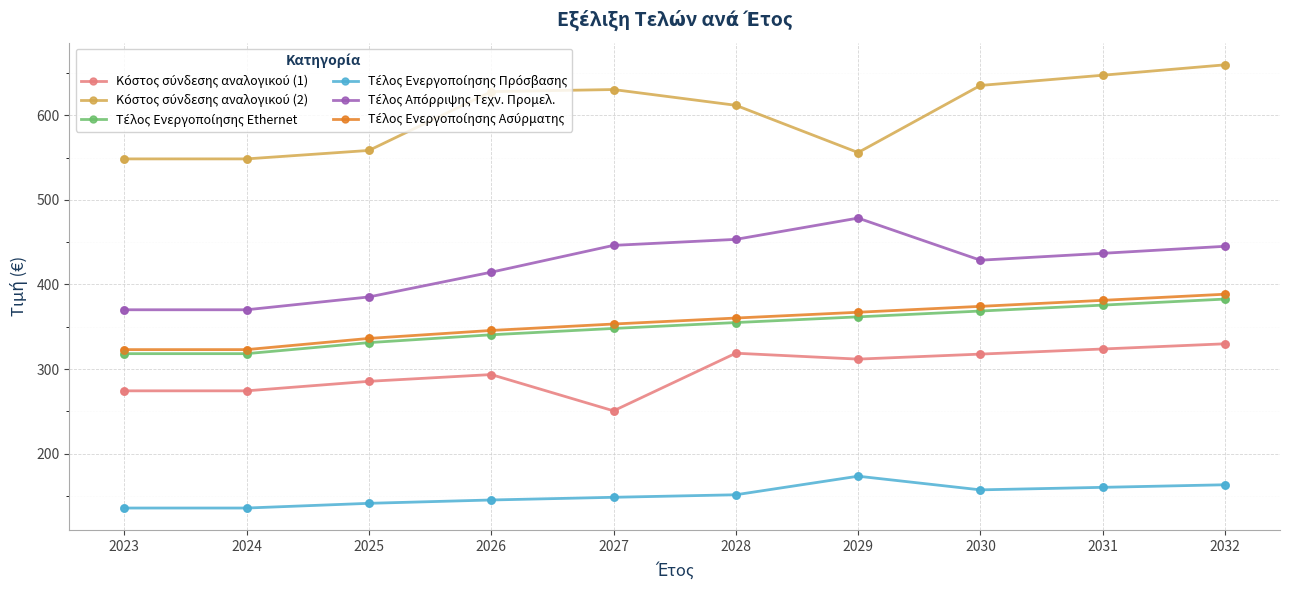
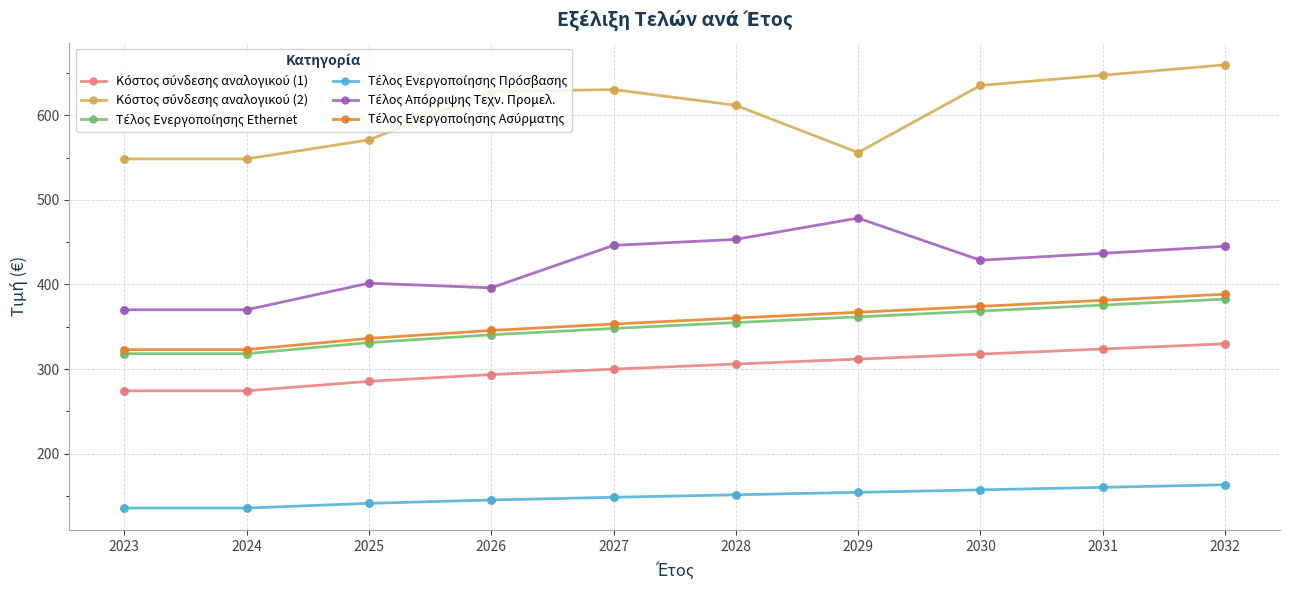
Κόστος σύνδεσης αναλογικού (2), 2025: 560 -> 570
Τέλος Απόρριψης Τεχν. Προμελ., 2025: 390 -> 400
Τέλος Απόρριψης Τεχν. Προμελ., 2026: 410 -> 400
Κόστος σύνδεσης αναλογικού (1), 2027: 250 -> 300
Κόστος σύνδεσης αναλογικού (1), 2028: 320 -> 310
Τέλος Ενεργοποίησης Πρόσβασης, 2029: 170 -> 150
